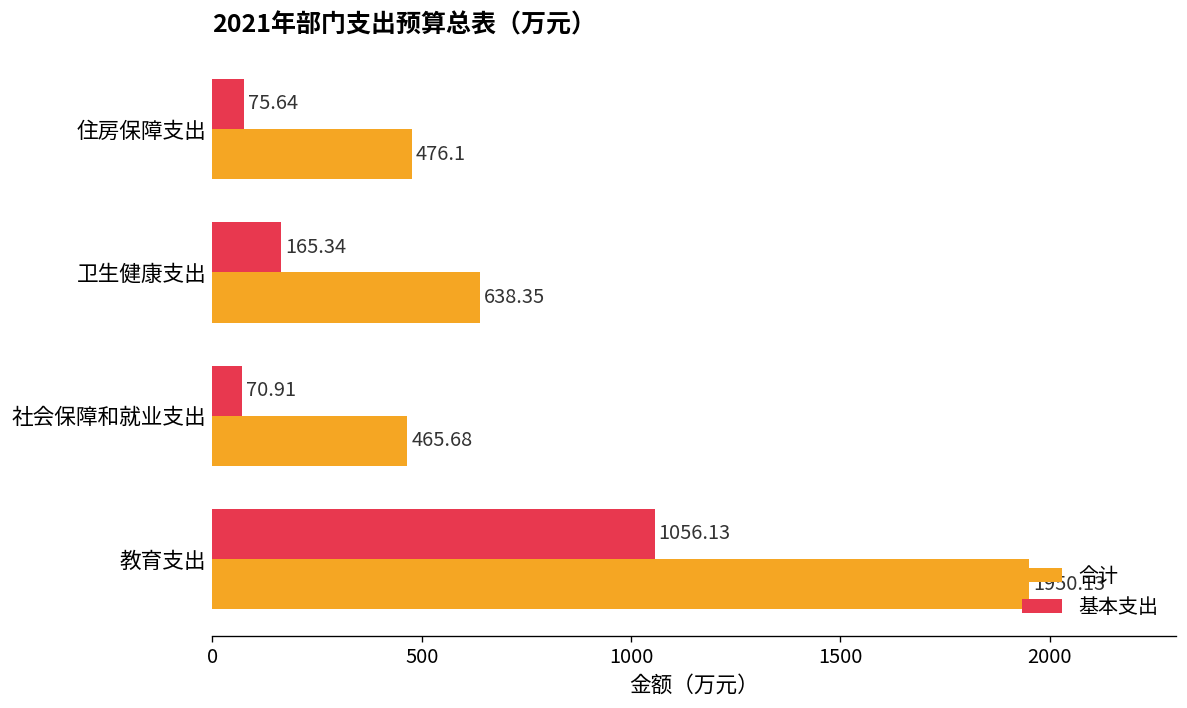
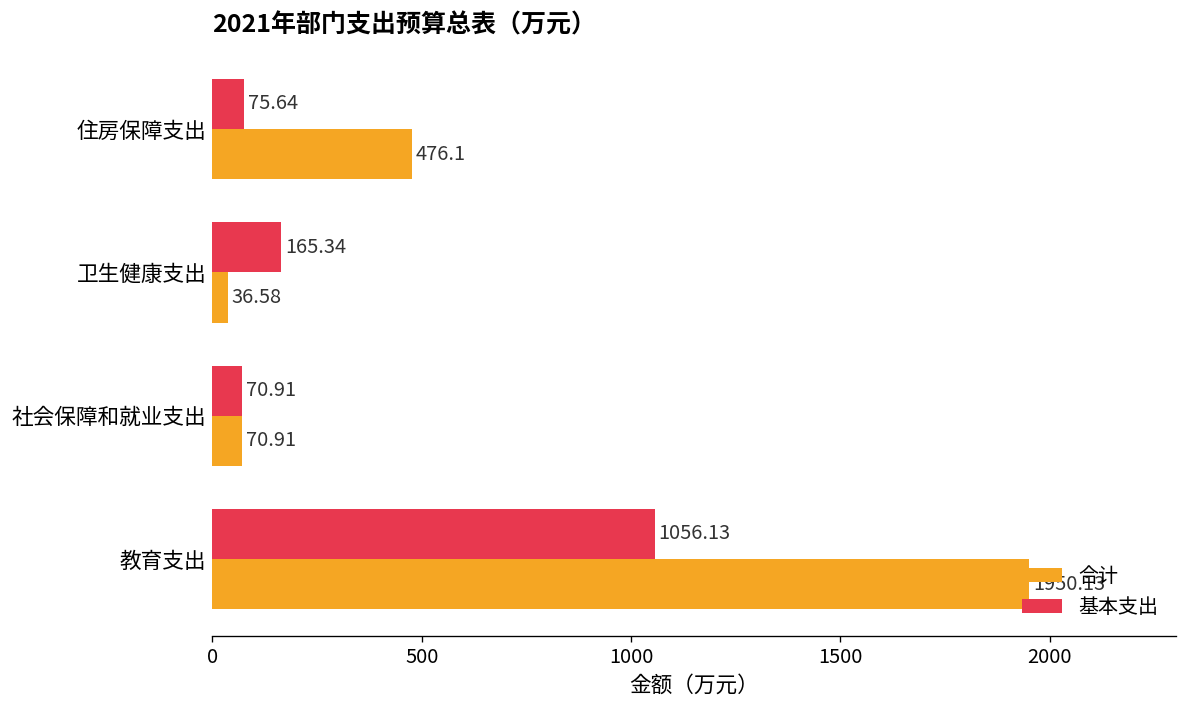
合计, 卫生健康支出: 638.35 -> 36.58
合计, 社会保障和就业支出: 465.68 -> 70.91
